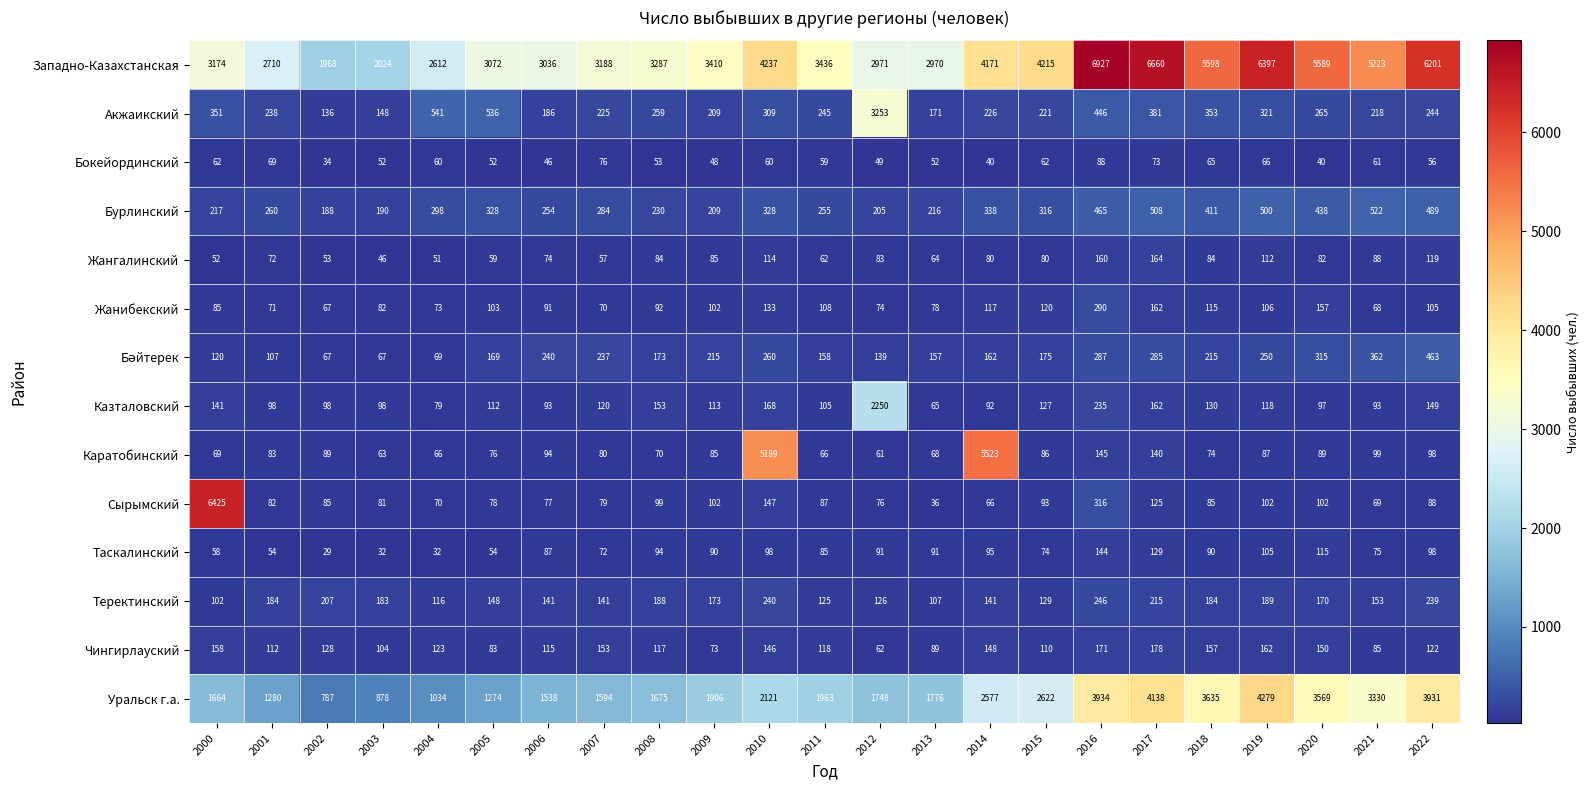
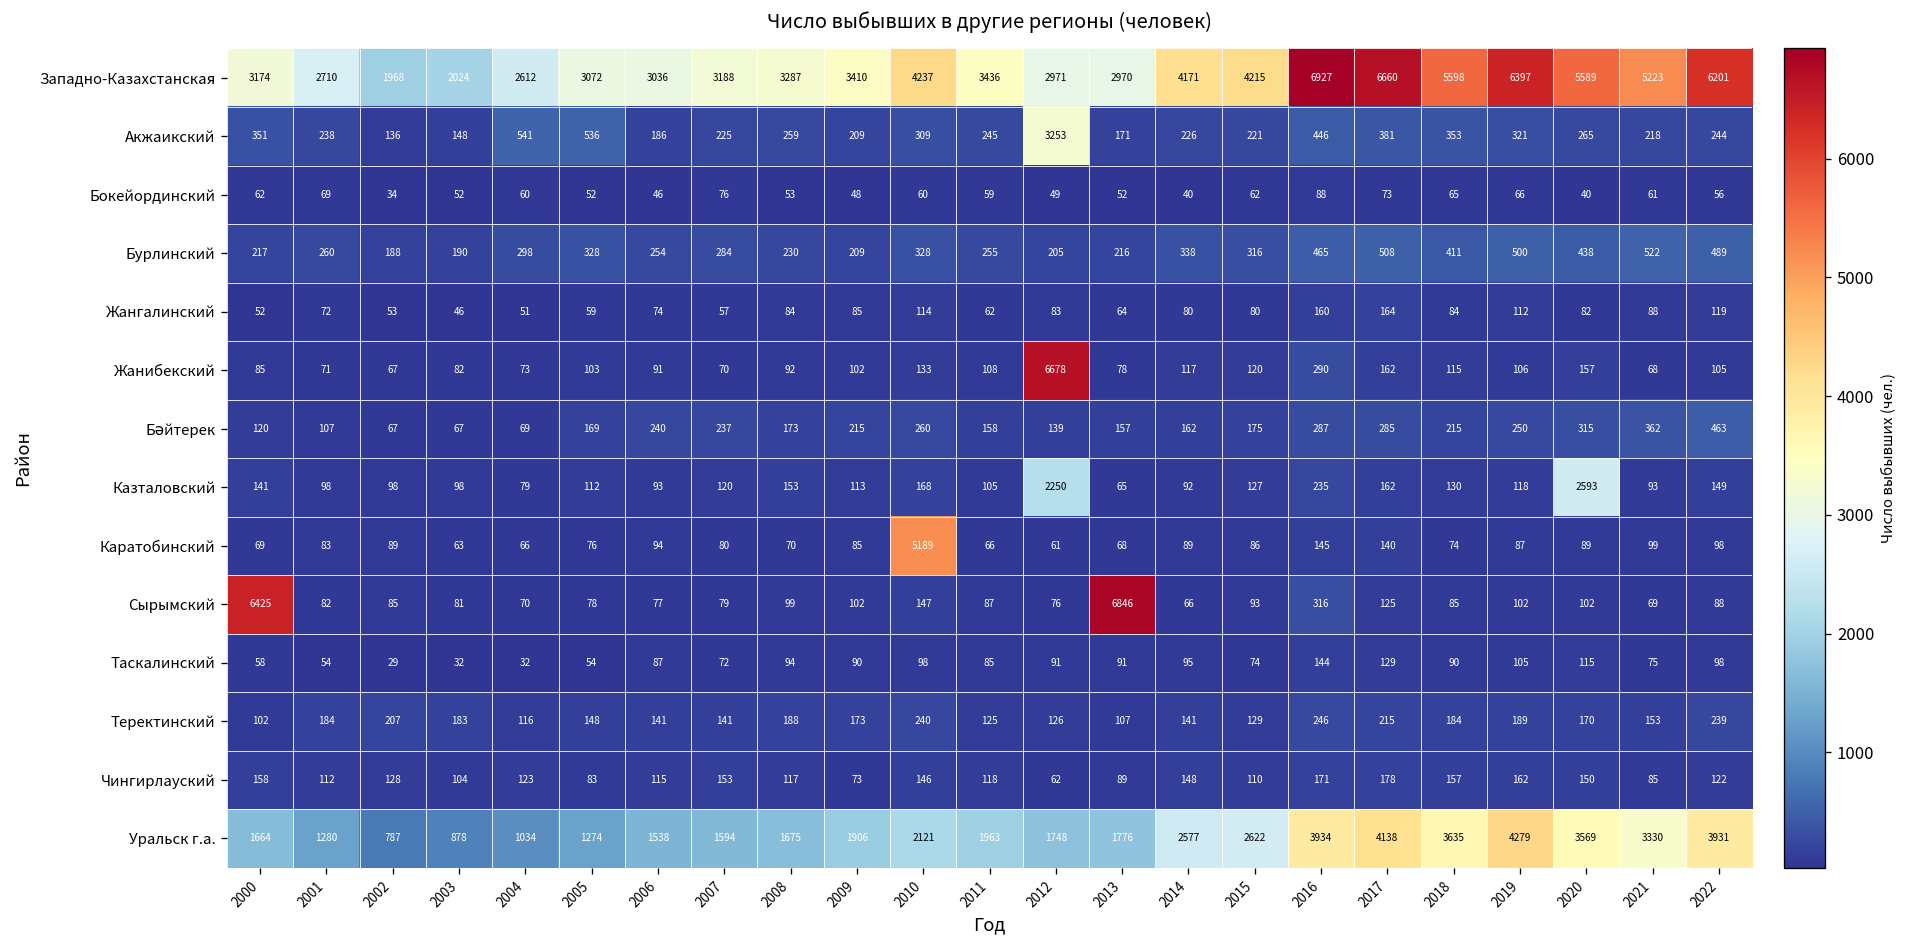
Жанибекский, 2012: 74 -> 6678
Казталовский, 2020: 97 -> 2593
Каратобинский, 2014: 5523 -> 89
Сырымский, 2013: 36 -> 6846
